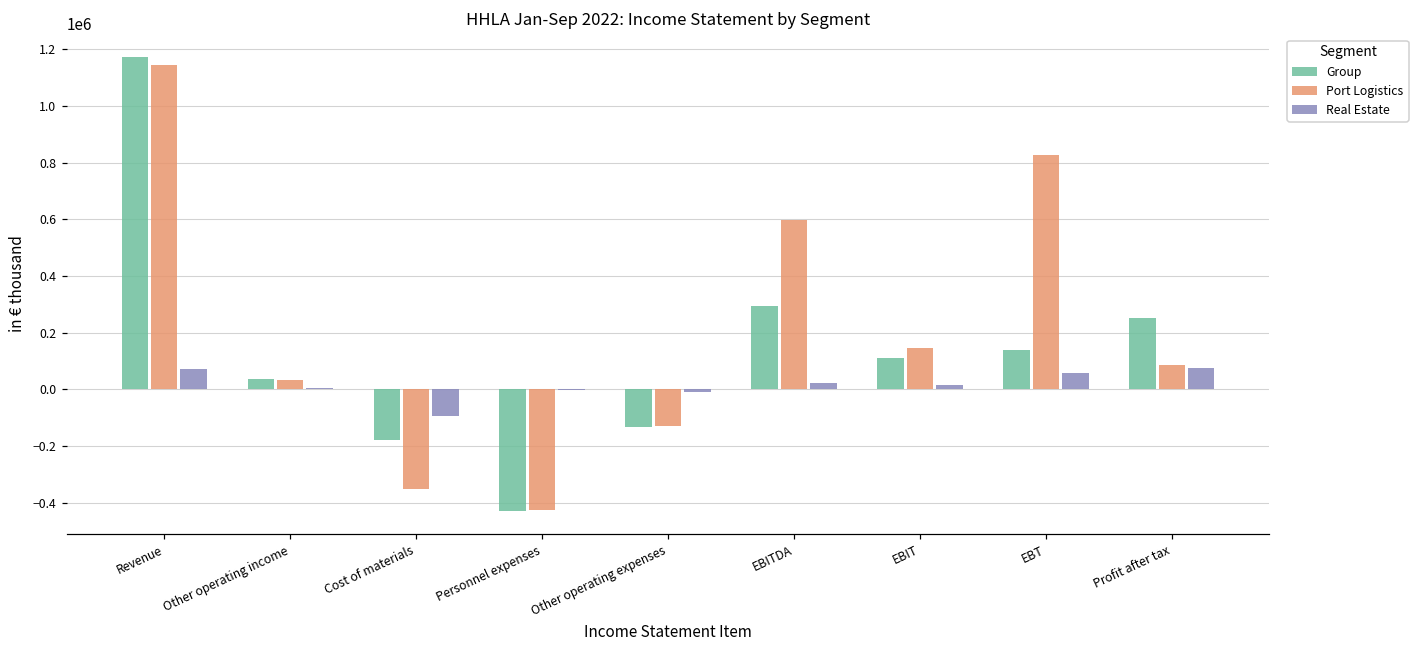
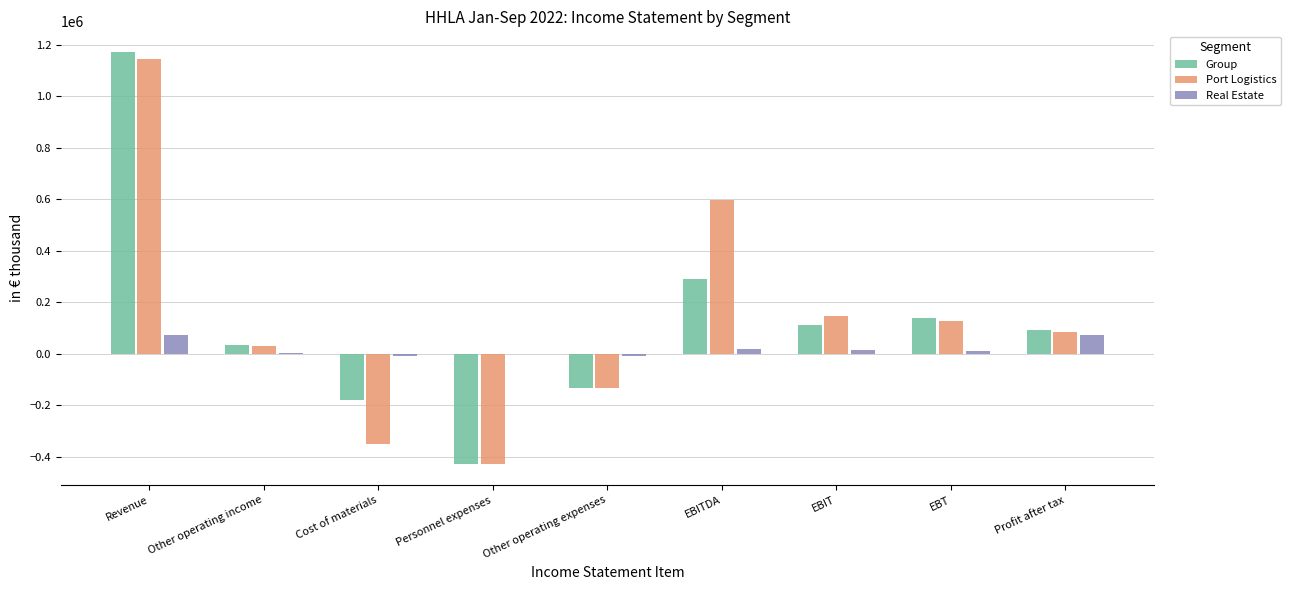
Real Estate, Cost of materials: -90000 -> -10000
Port Logistics, EBT: 830000 -> 130000
Real Estate, EBT: 60000 -> 10000
Group, Profit after tax: 250000 -> 90000
